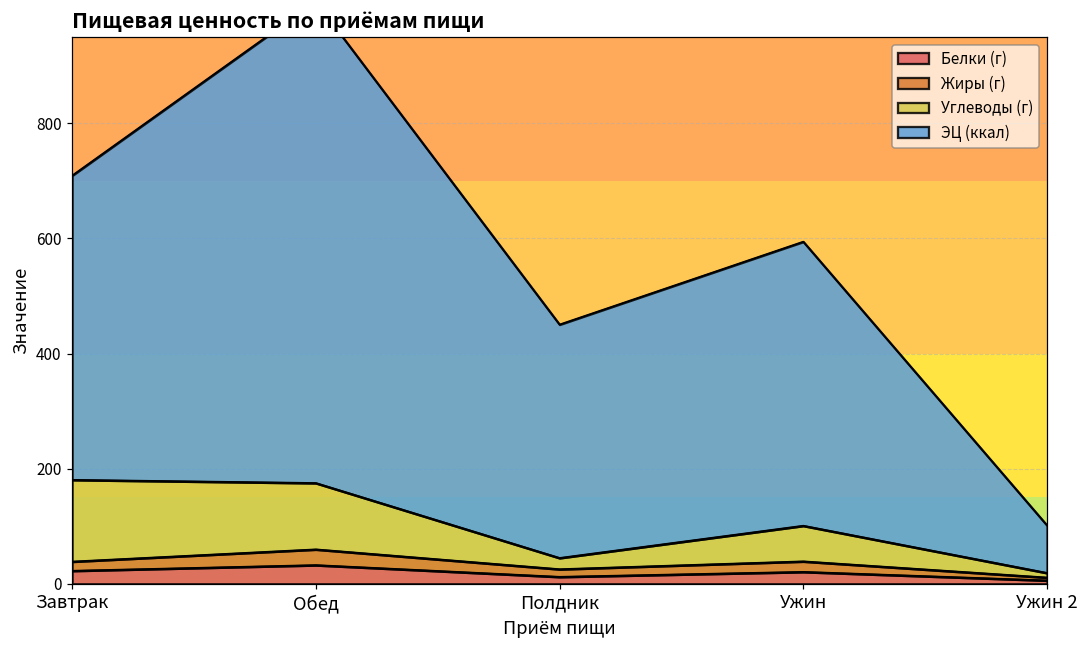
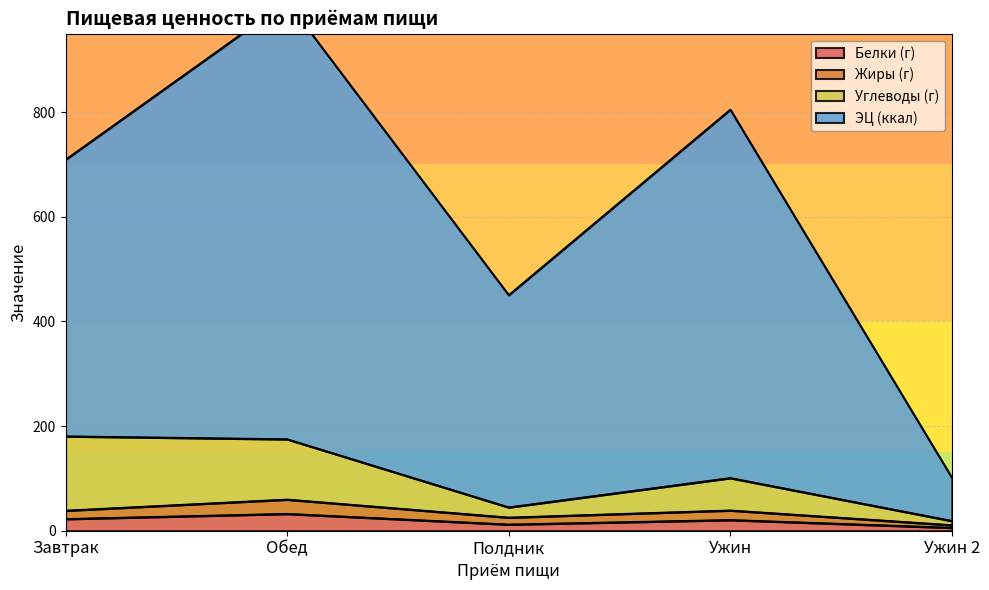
ЭЦ (ккал), Ужин: 490 -> 700
